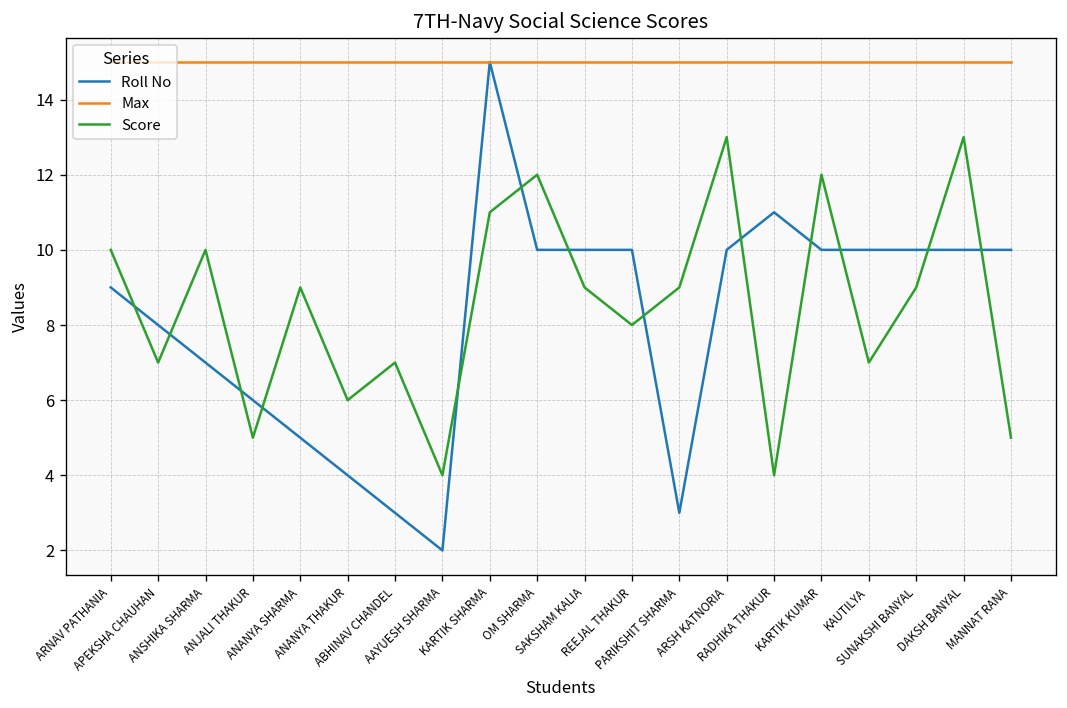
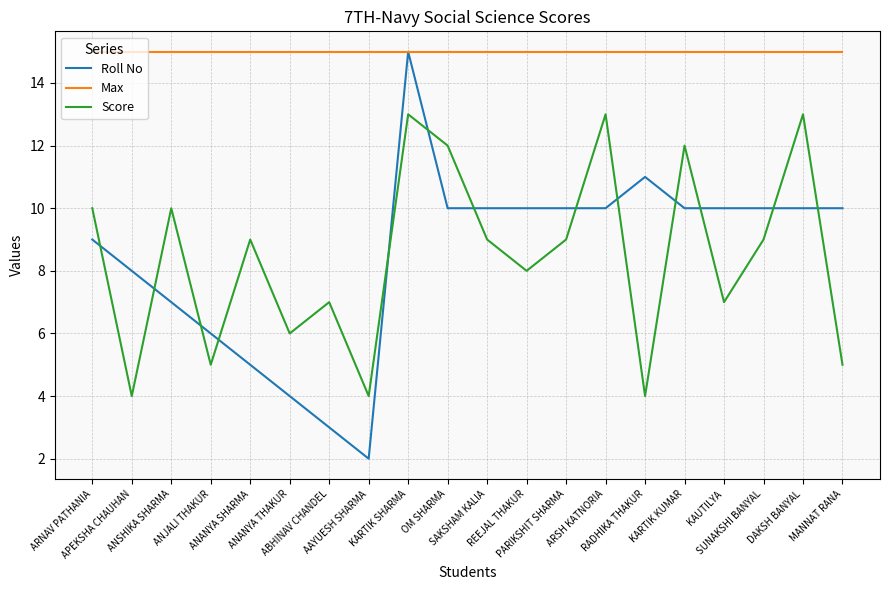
Score, APEKSHA CHAUHAN: 7 -> 4
Score, KARTIK SHARMA: 11 -> 13
Roll No, PARIKSHIT SHARMA: 3 -> 10
